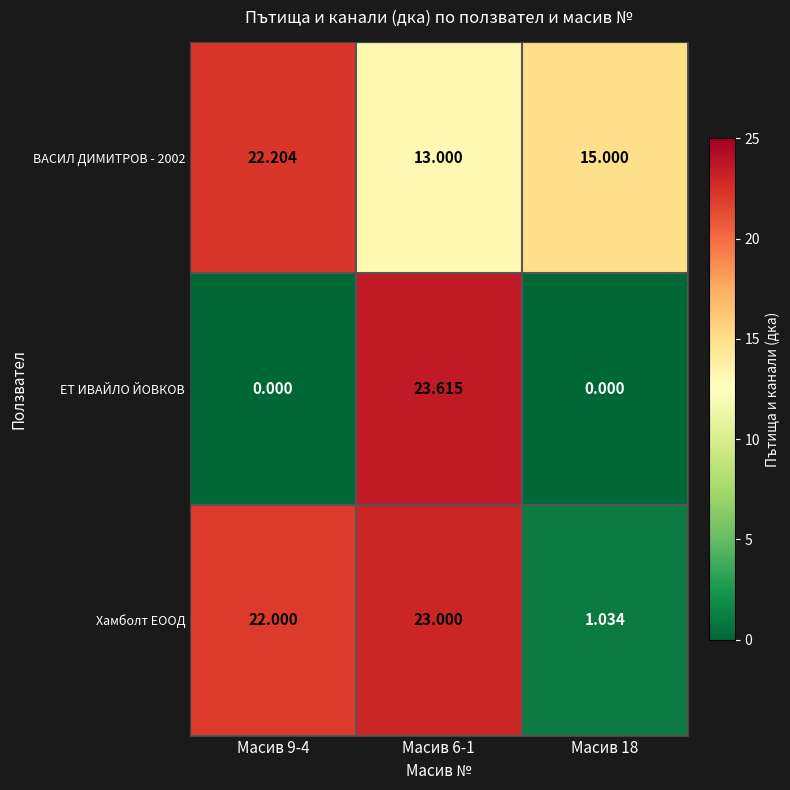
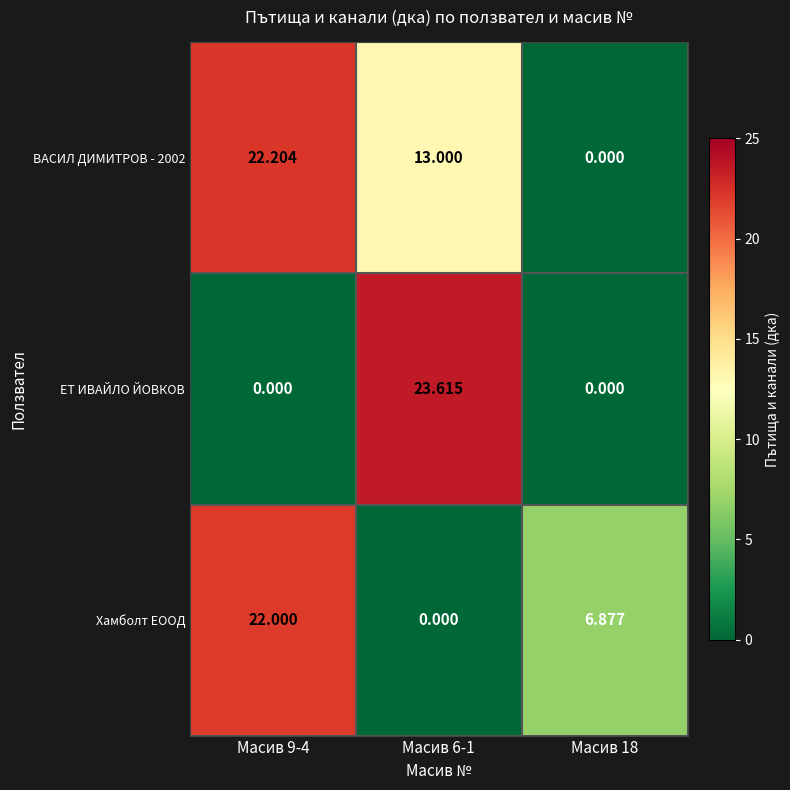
ВАСИЛ ДИМИТРОВ - 2002, Масив 18: 15.000 -> 0.000
Хамболт ЕООД, Масив 6-1: 23.000 -> 0.000
Хамболт ЕООД, Масив 18: 1.034 -> 6.877
